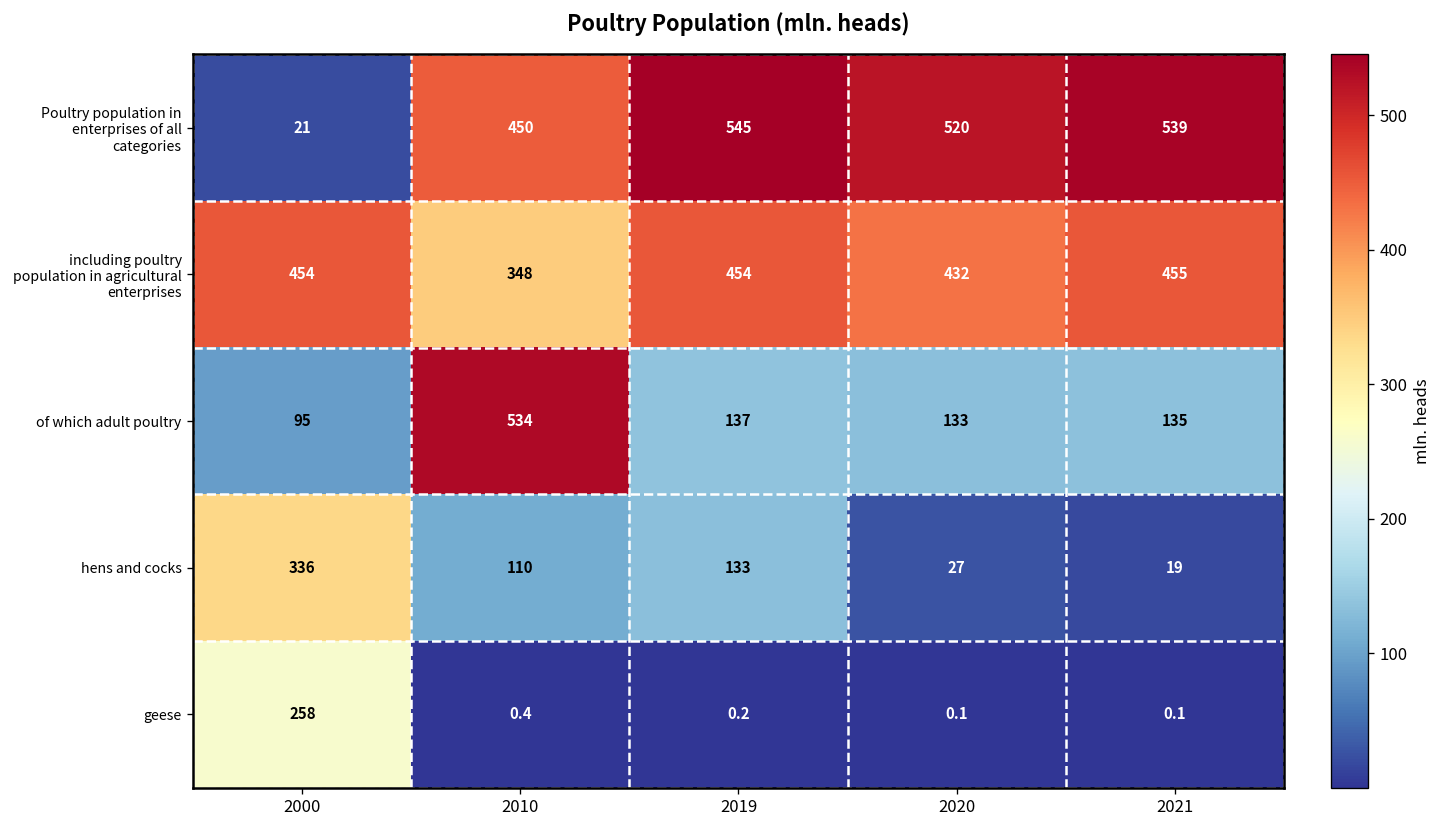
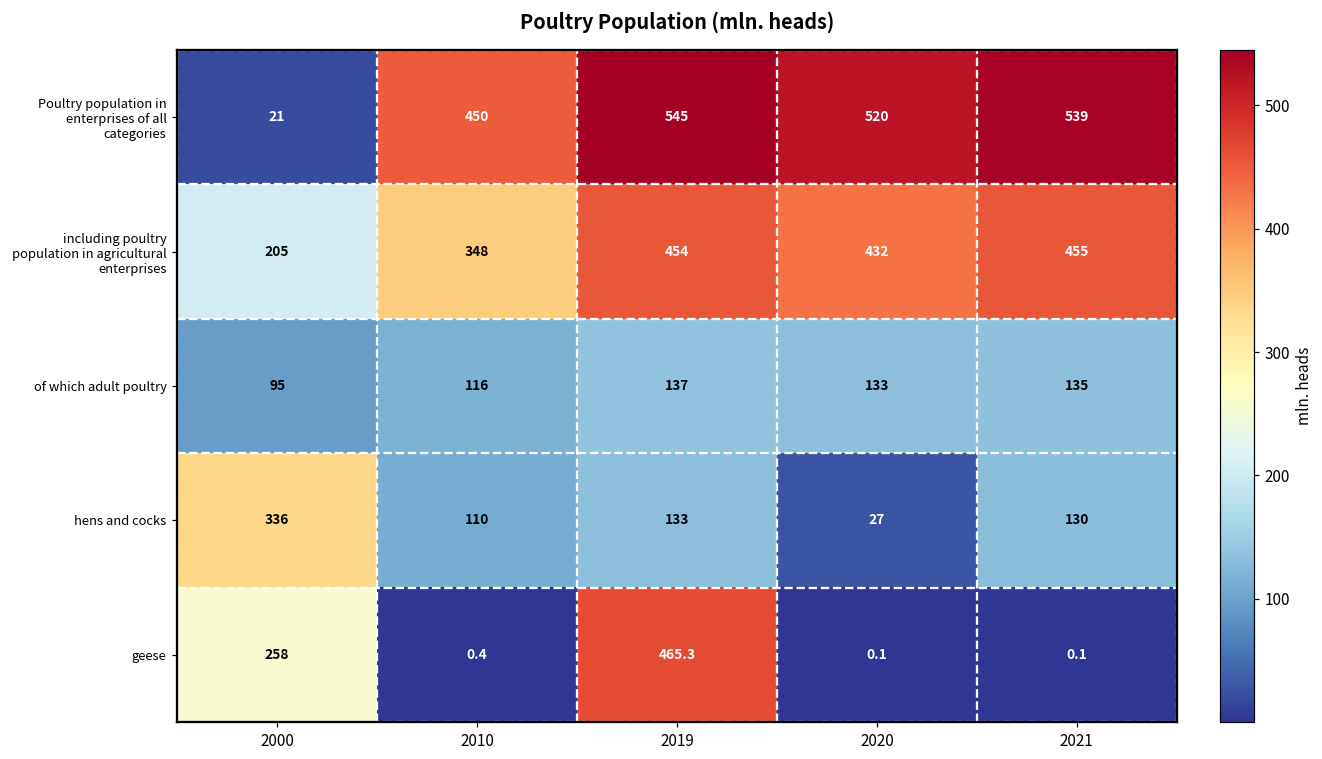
including poultry population in agricultural enterprises, 2000: 454 -> 205
of which adult poultry, 2010: 534 -> 116
hens and cocks, 2021: 19 -> 130
geese, 2019: 0.2 -> 465.3
